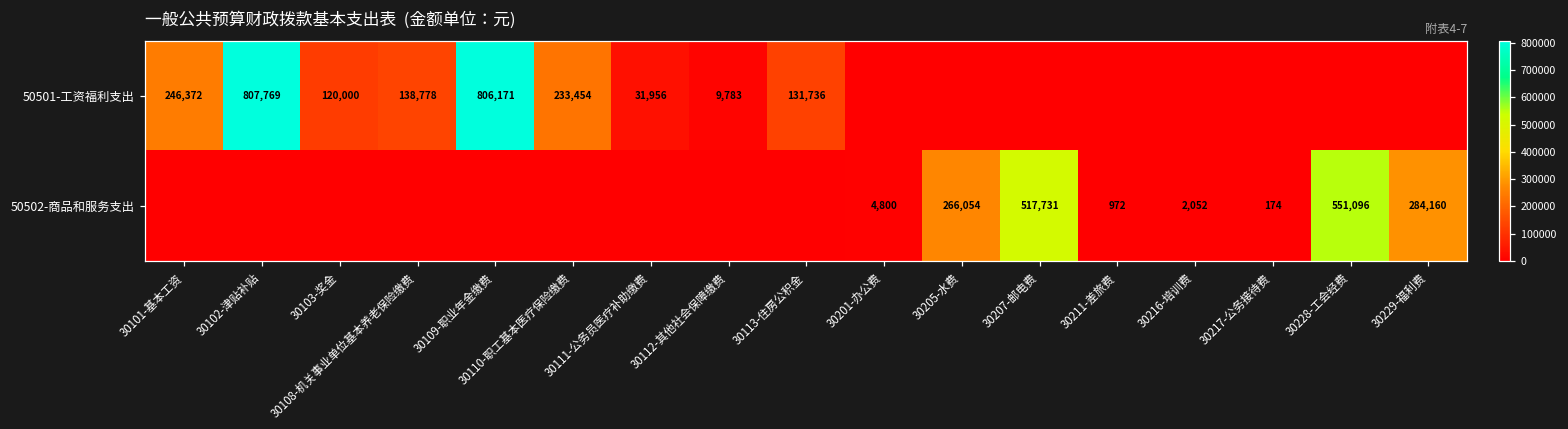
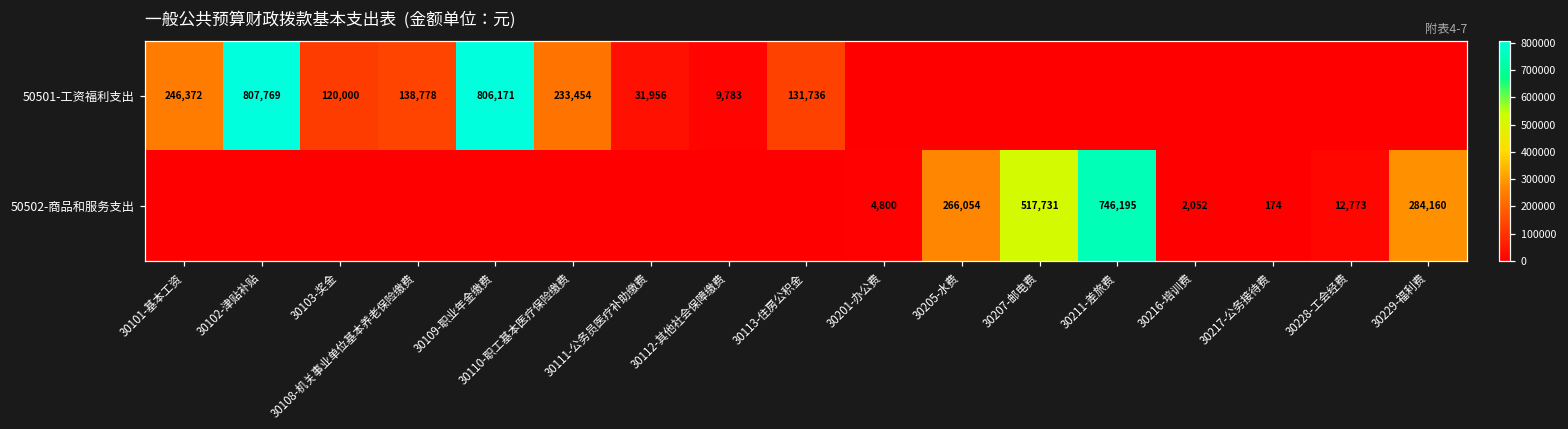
50502-商品和服务支出, 30211-差旅费: 972 -> 746,195
50502-商品和服务支出, 30228-工会经费: 551,096 -> 12,773
